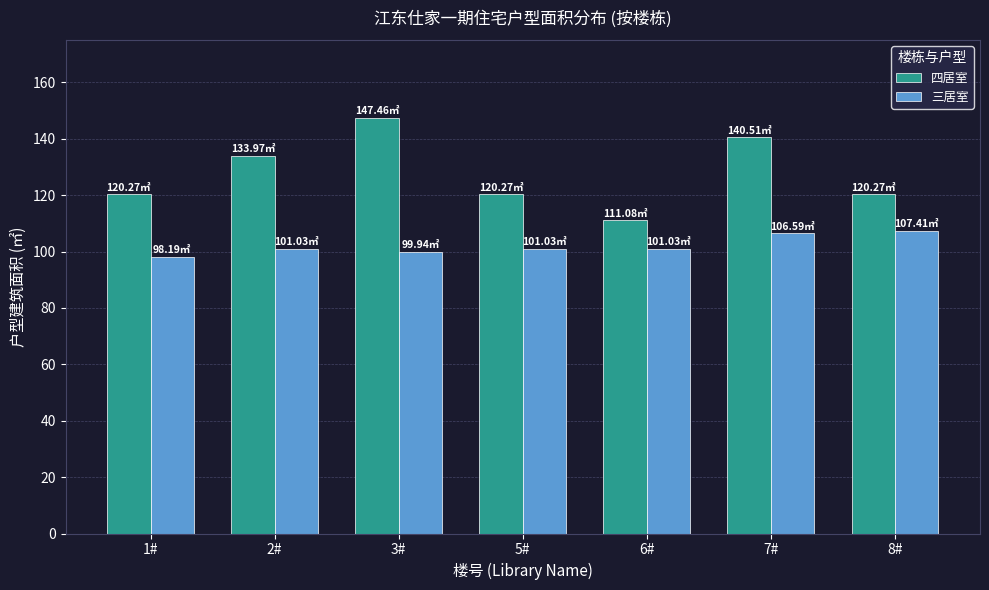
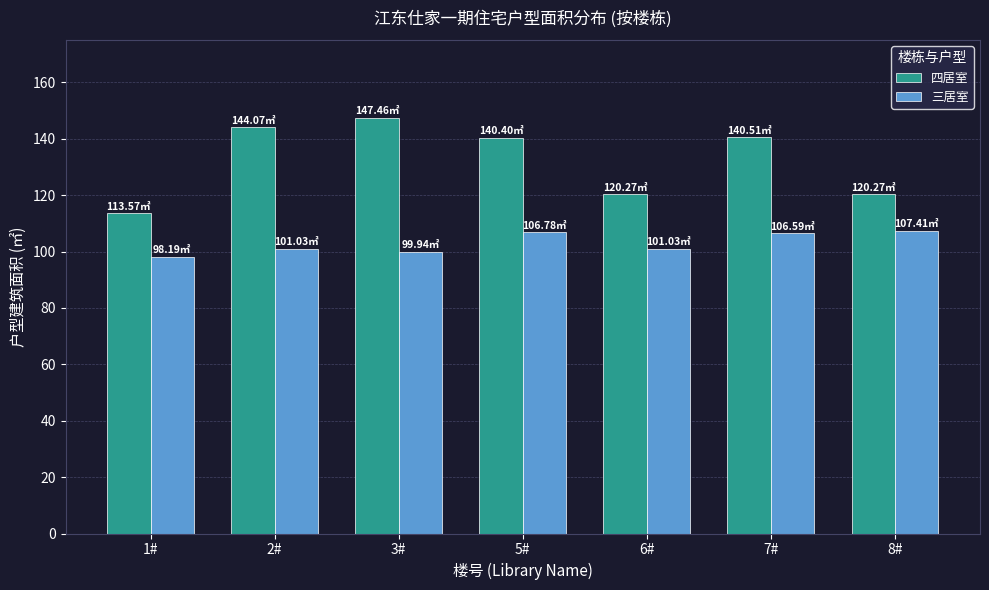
四居室, 1#: 120.27㎡ -> 113.57㎡
四居室, 2#: 133.97㎡ -> 144.07㎡
四居室, 5#: 120.27㎡ -> 140.40㎡
三居室, 5#: 101.03㎡ -> 106.78㎡
四居室, 6#: 111.08㎡ -> 120.27㎡
